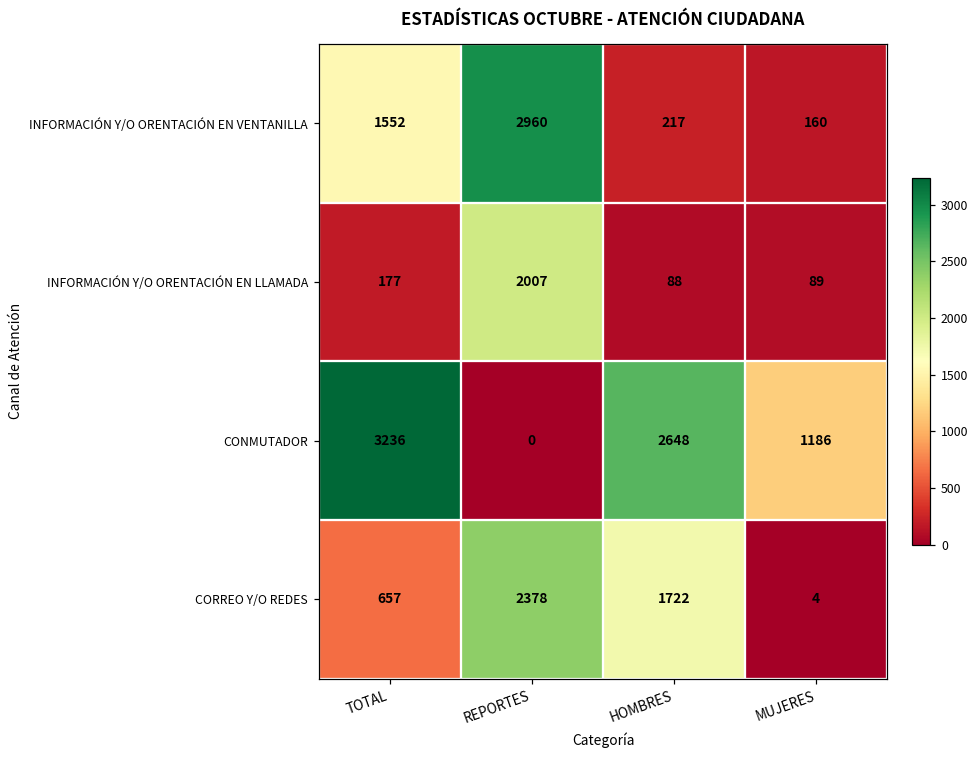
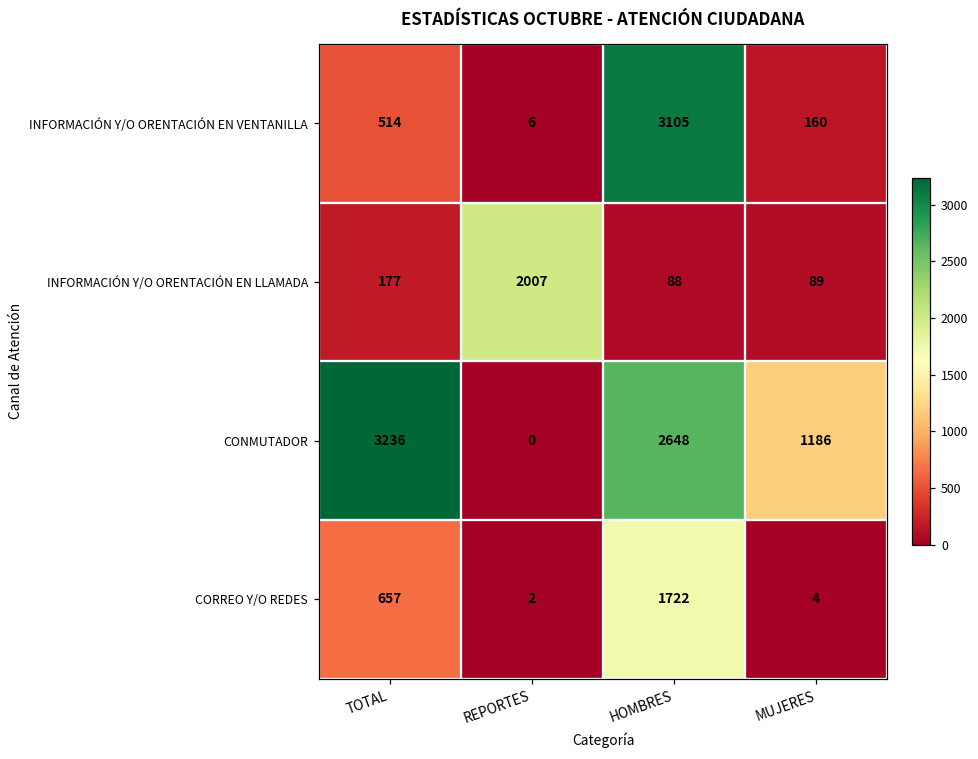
INFORMACIÓN Y/O ORENTACIÓN EN VENTANILLA, TOTAL: 1552 -> 514
INFORMACIÓN Y/O ORENTACIÓN EN VENTANILLA, REPORTES: 2960 -> 6
INFORMACIÓN Y/O ORENTACIÓN EN VENTANILLA, HOMBRES: 217 -> 3105
CORREO Y/O REDES, REPORTES: 2378 -> 2
